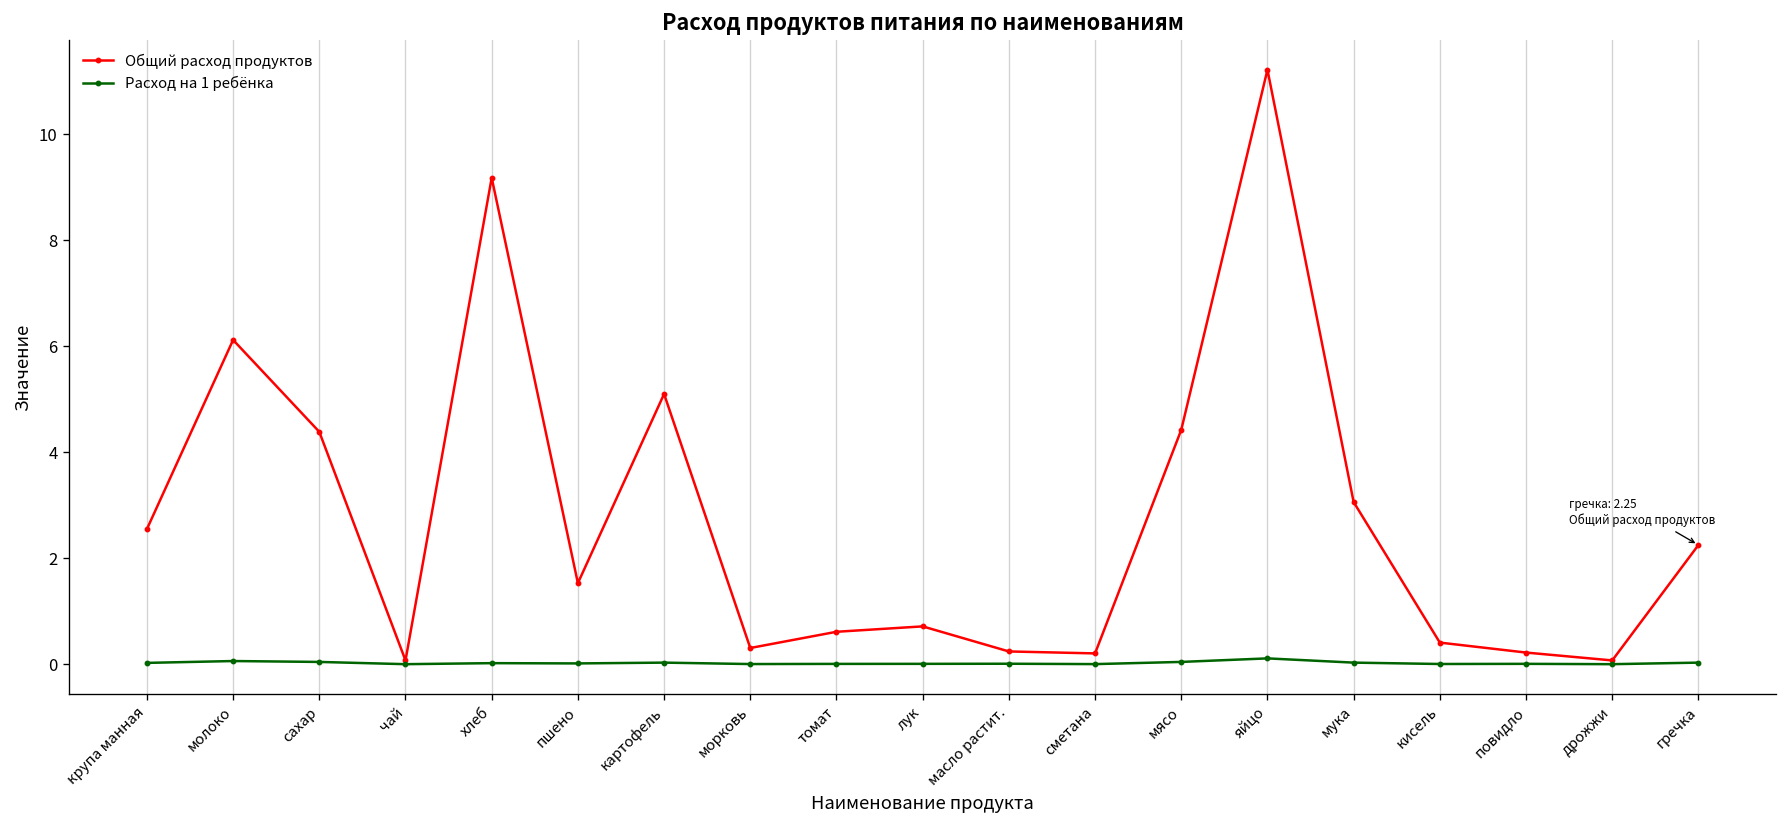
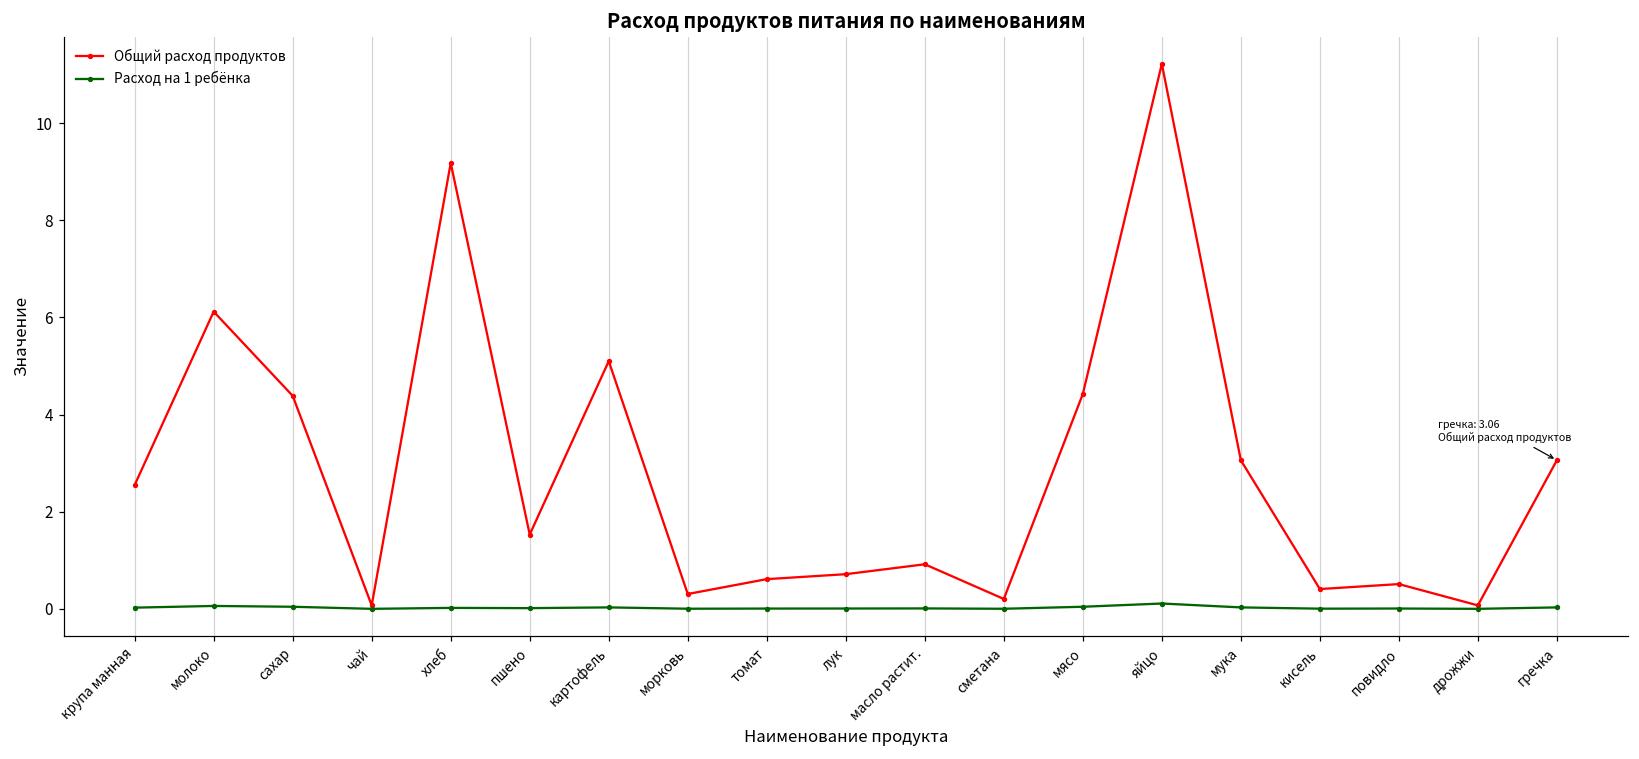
Общий расход продуктов, масло растит.: 0.2 -> 0.9
Общий расход продуктов, повидло: 0.2 -> 0.5
Общий расход продуктов, гречка: 2.25 -> 3.06
